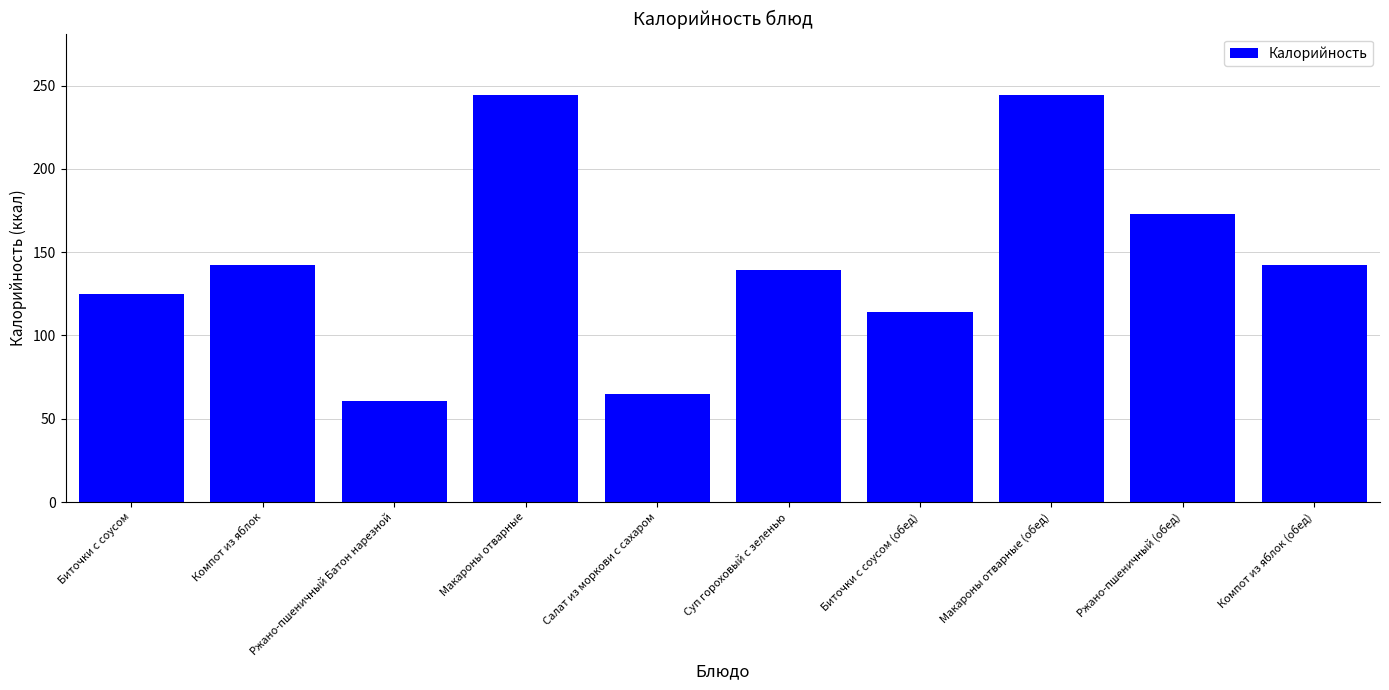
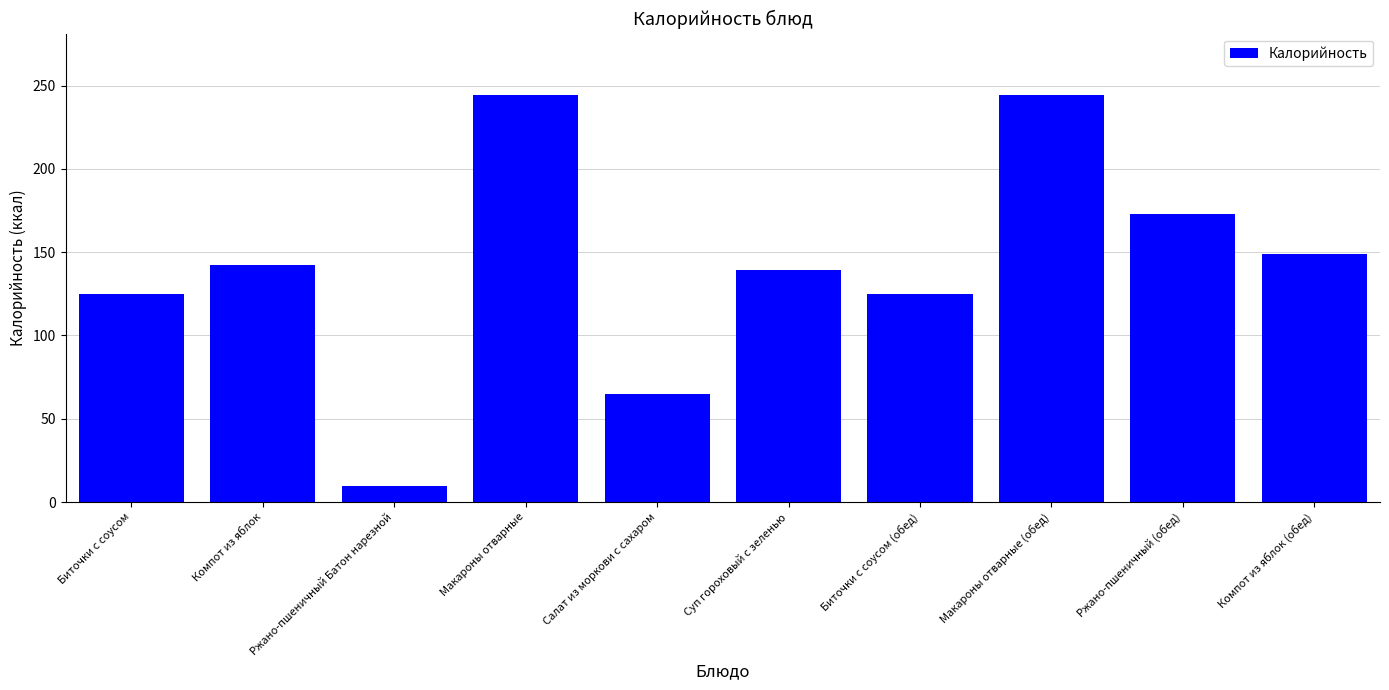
Ржано-пшеничный Батон нарезной: 61 -> 9
Биточки с соусом (обед): 114 -> 125
Компот из яблок (обед): 142 -> 149
